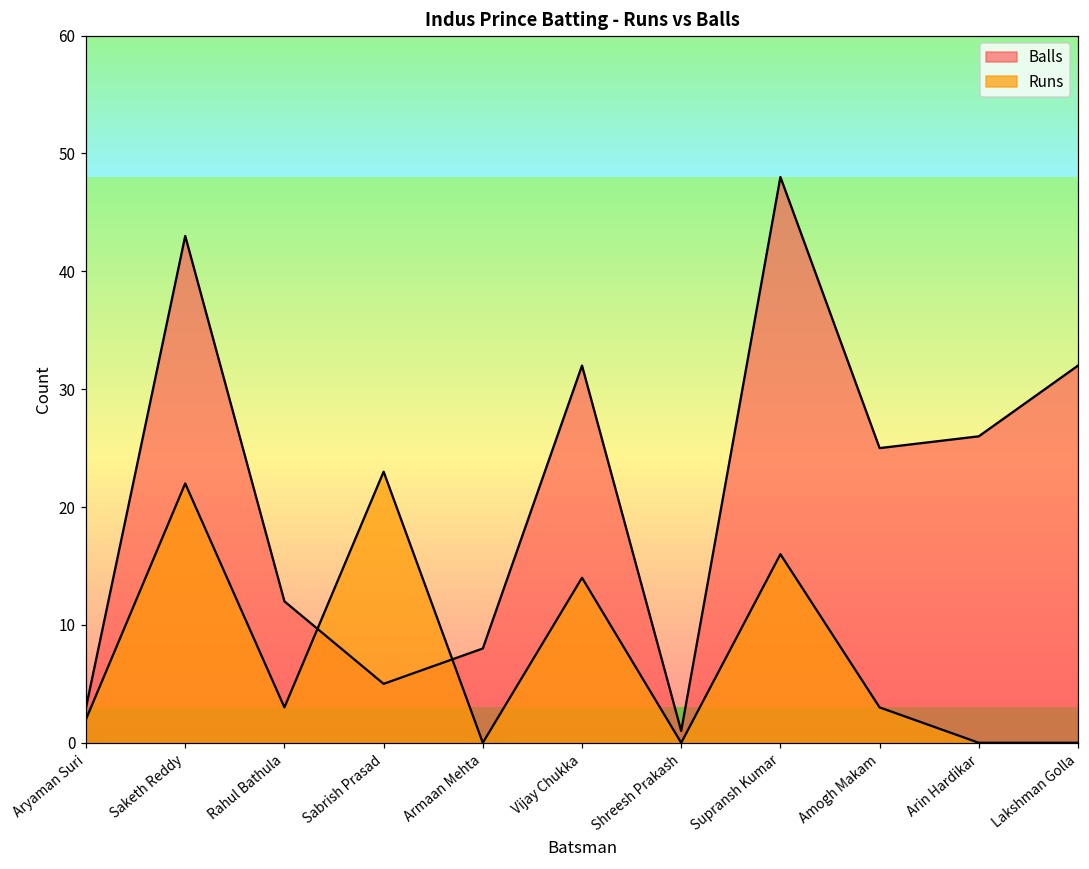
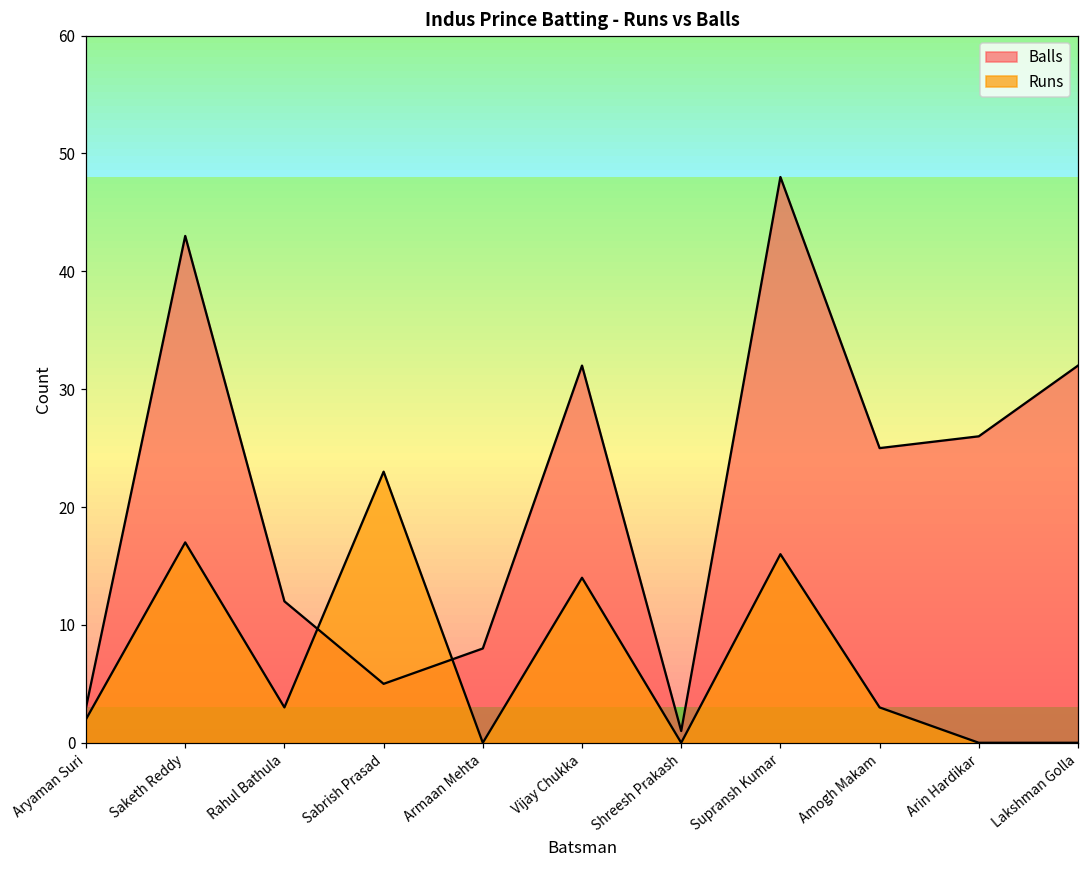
Runs, Saketh Reddy: 22 -> 17
